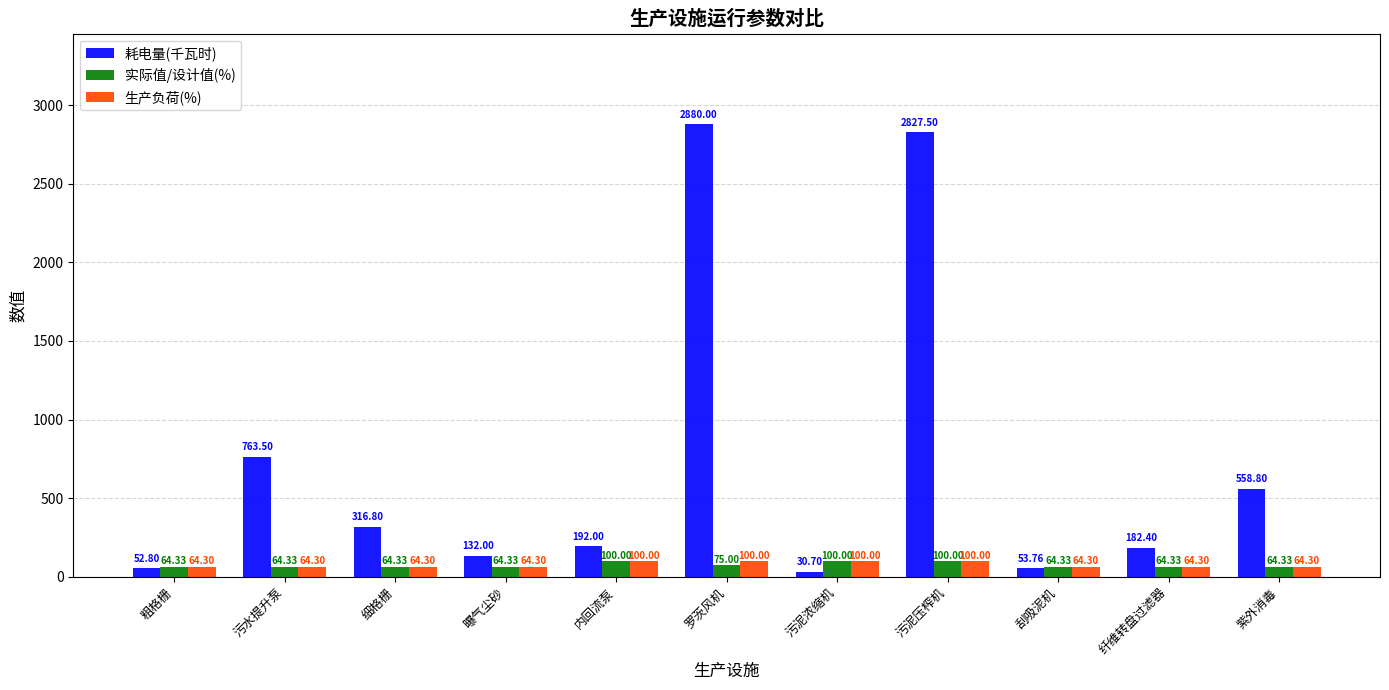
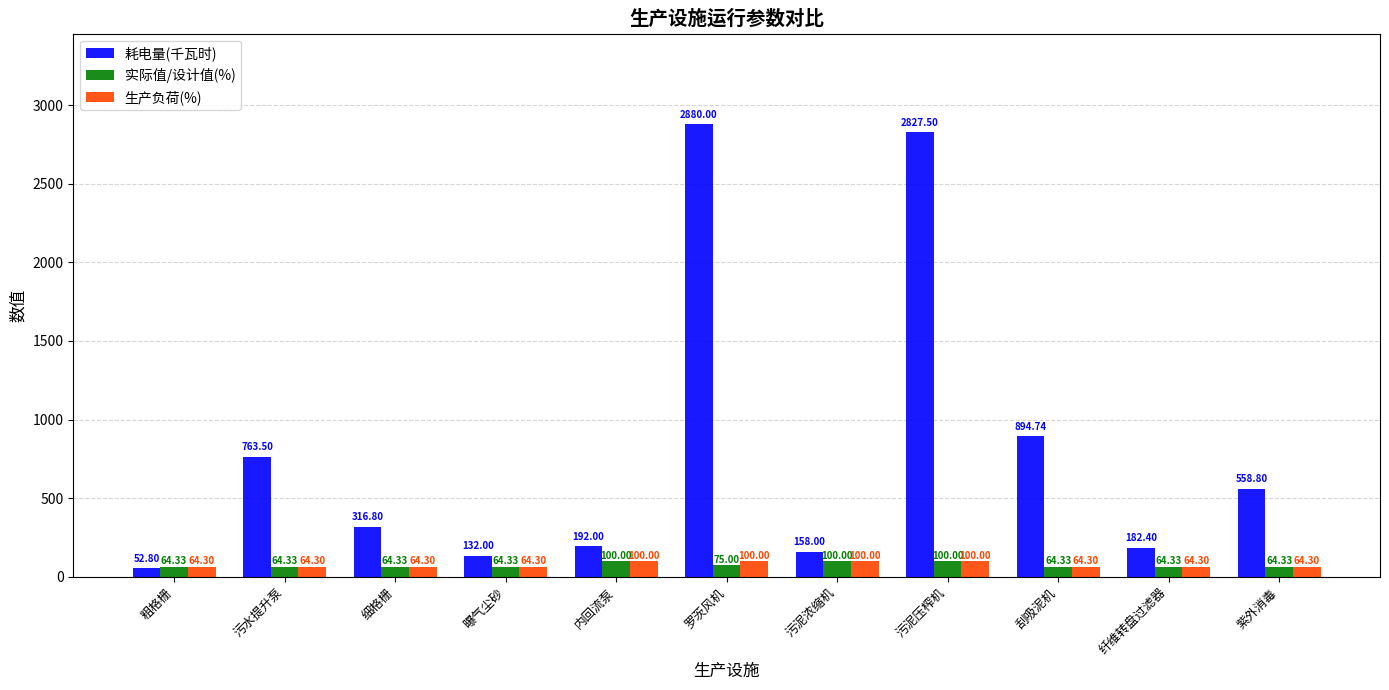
耗电量(千瓦时), 污泥浓缩机: 30.70 -> 158.00
耗电量(千瓦时), 刮吸泥机: 53.76 -> 894.74
